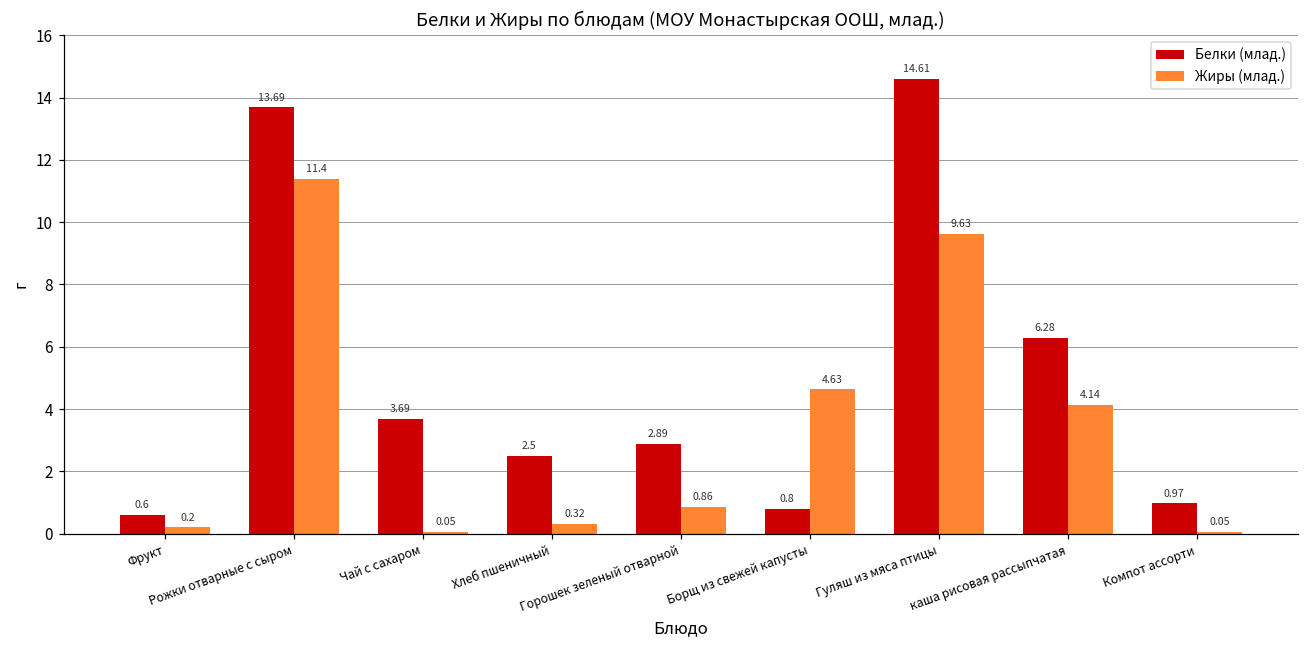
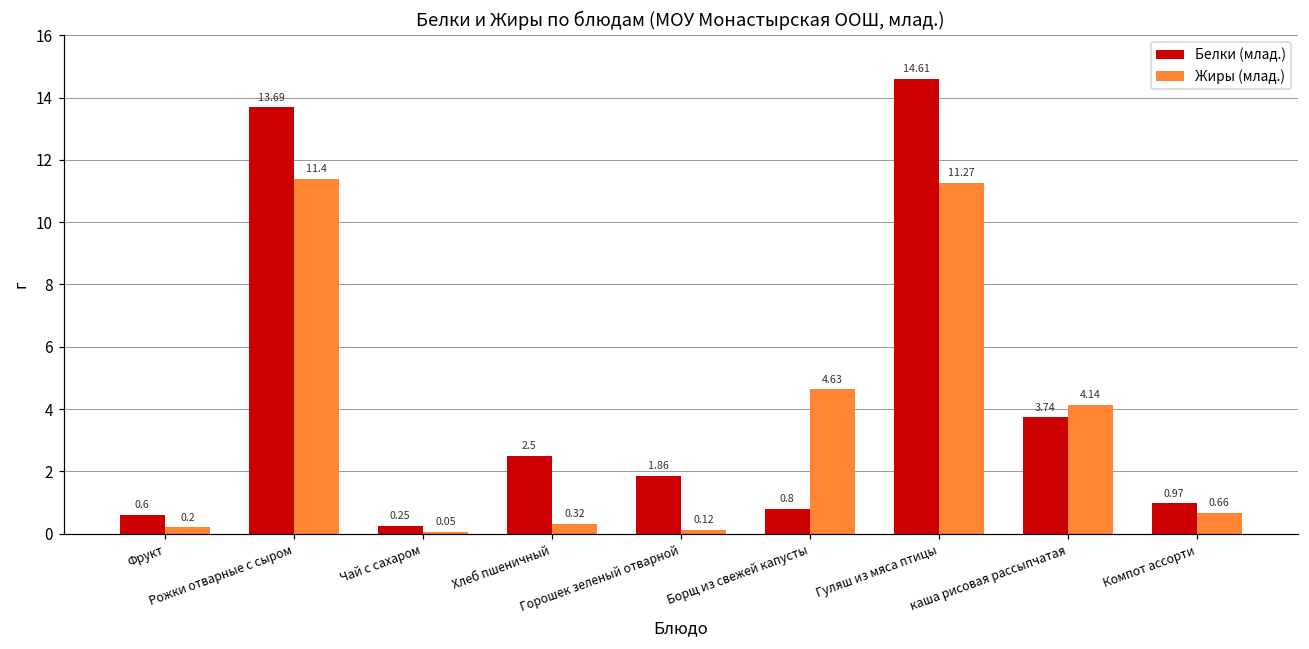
Белки (млад.), Чай с сахаром: 3.69 -> 0.25
Белки (млад.), Горошек зеленый отварной: 2.89 -> 1.86
Жиры (млад.), Горошек зеленый отварной: 0.86 -> 0.12
Жиры (млад.), Гуляш из мяса птицы: 9.63 -> 11.27
Белки (млад.), каша рисовая рассыпчатая: 6.28 -> 3.74
Жиры (млад.), Компот ассорти: 0.05 -> 0.66
